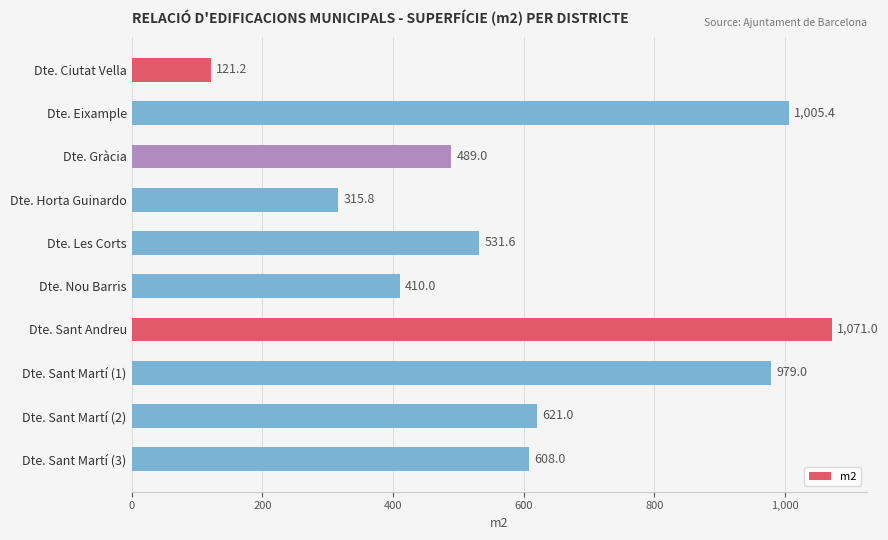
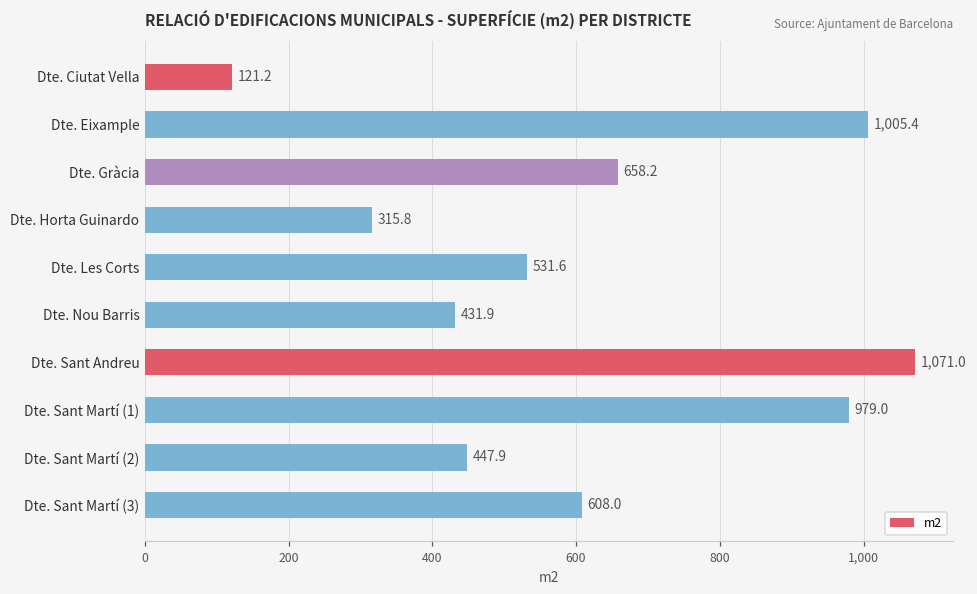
Dte. Gràcia: 489.0 -> 658.2
Dte. Nou Barris: 410.0 -> 431.9
Dte. Sant Martí (2): 621.0 -> 447.9
